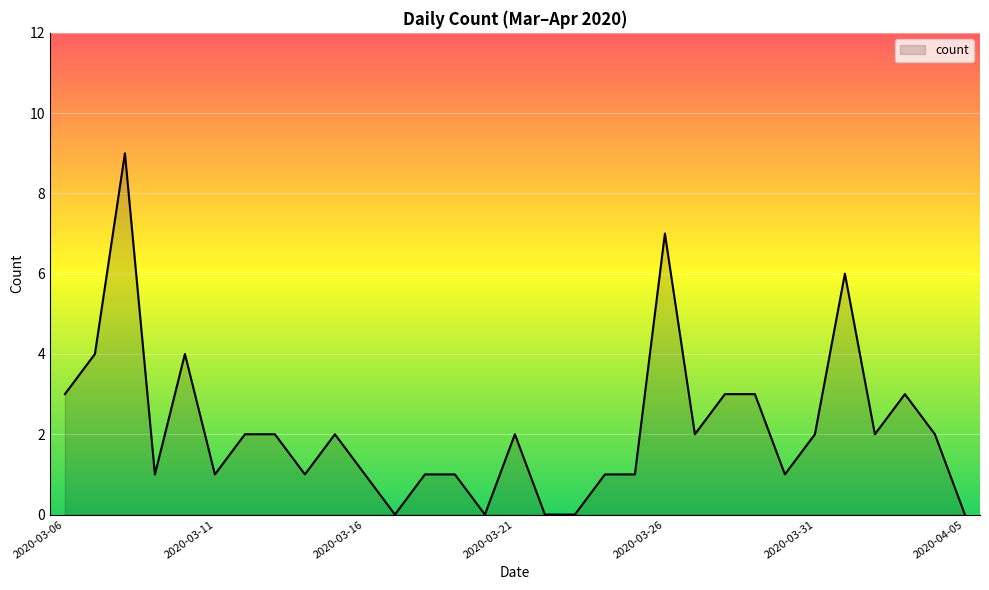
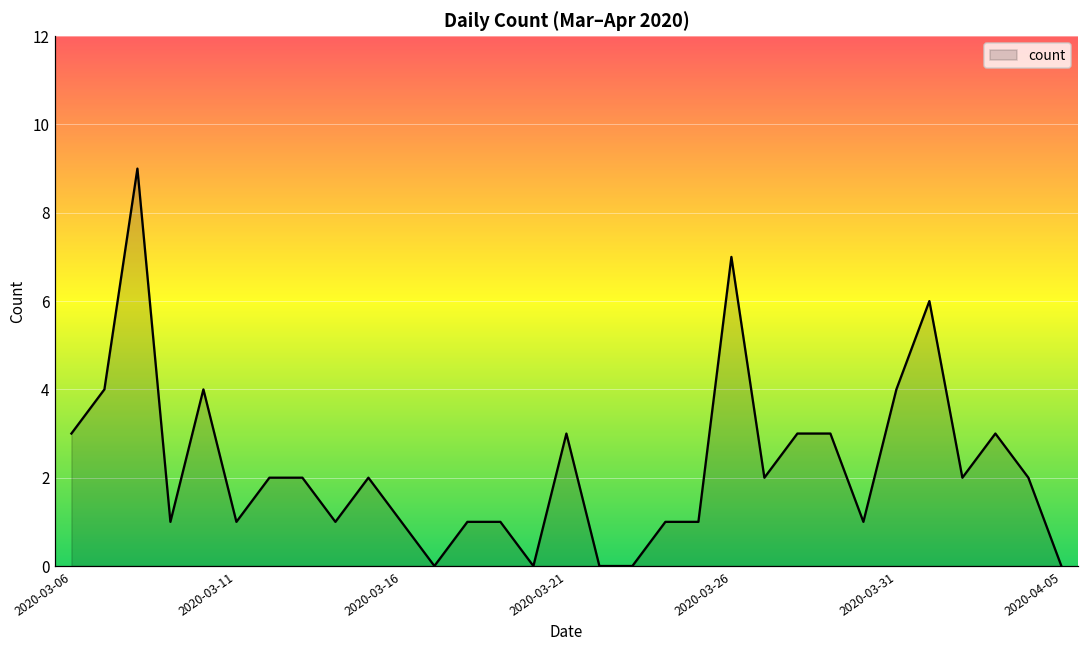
2020-03-21: 2 -> 3
2020-03-31: 2 -> 4
